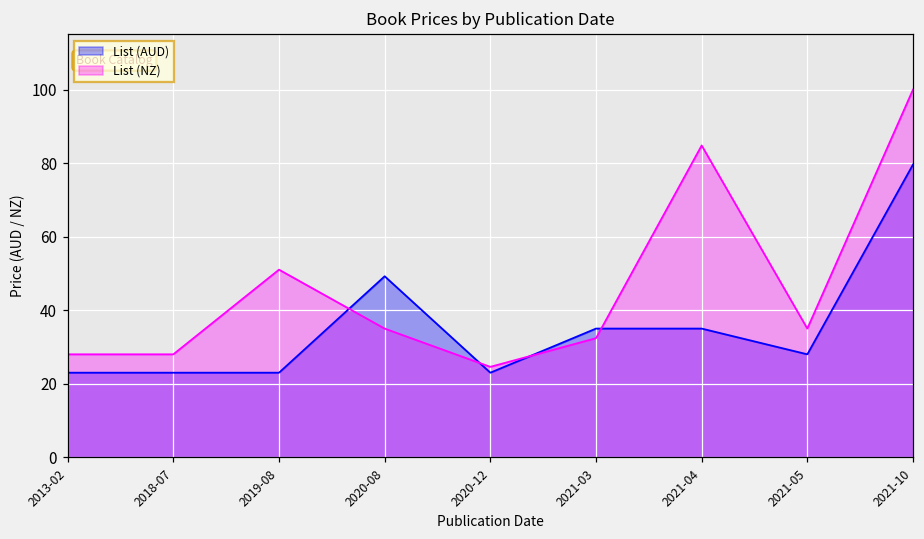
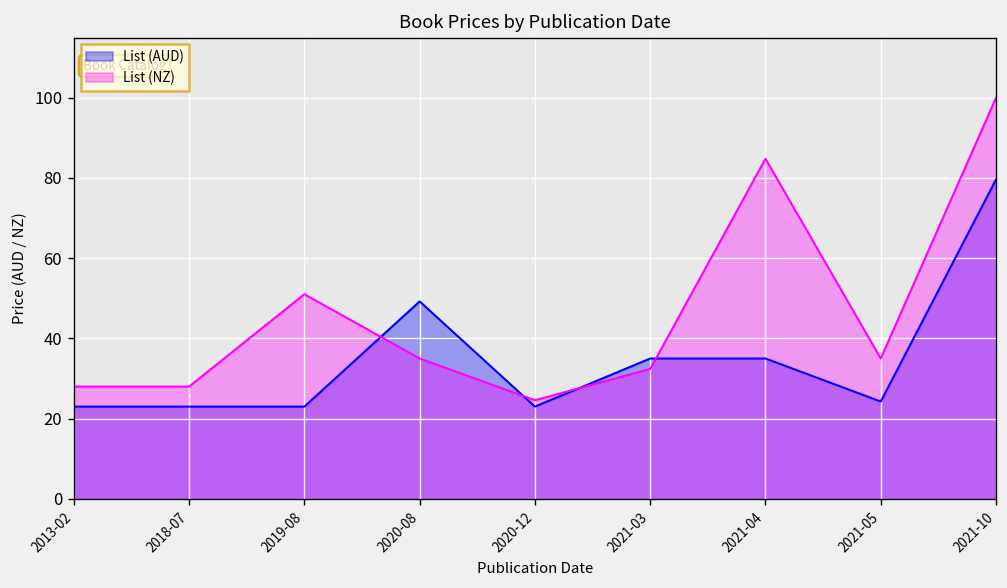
List (AUD), 2021-05: 28 -> 24
